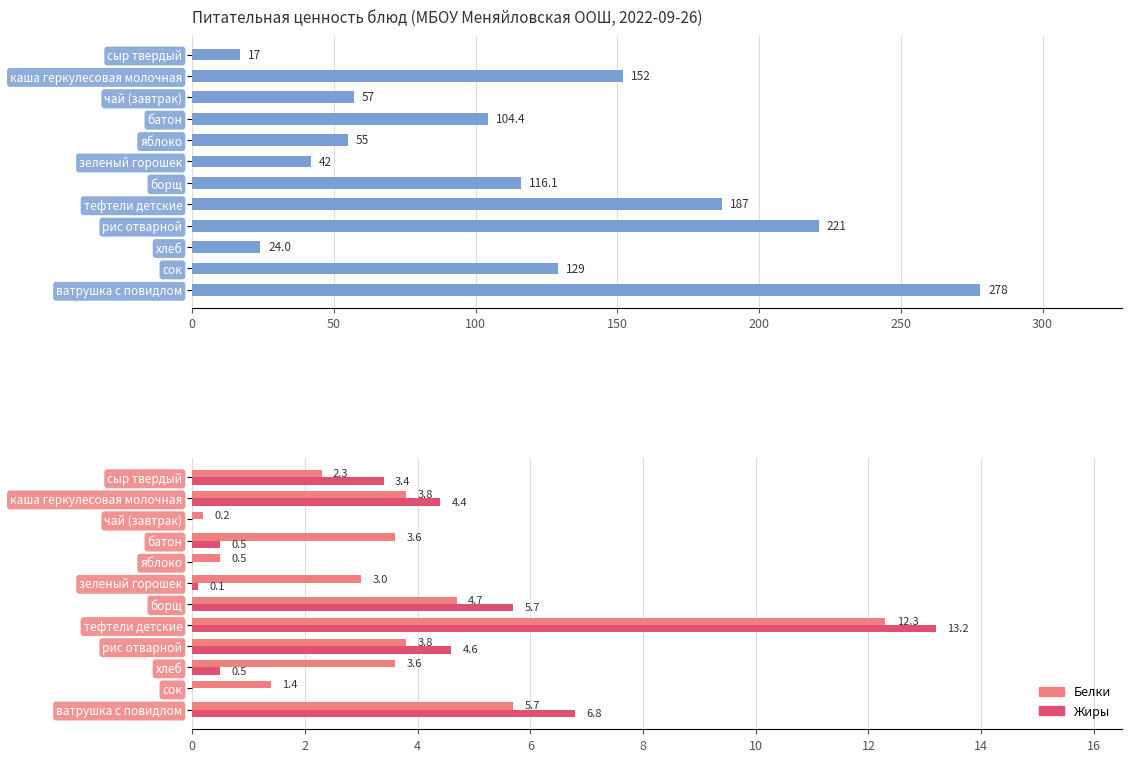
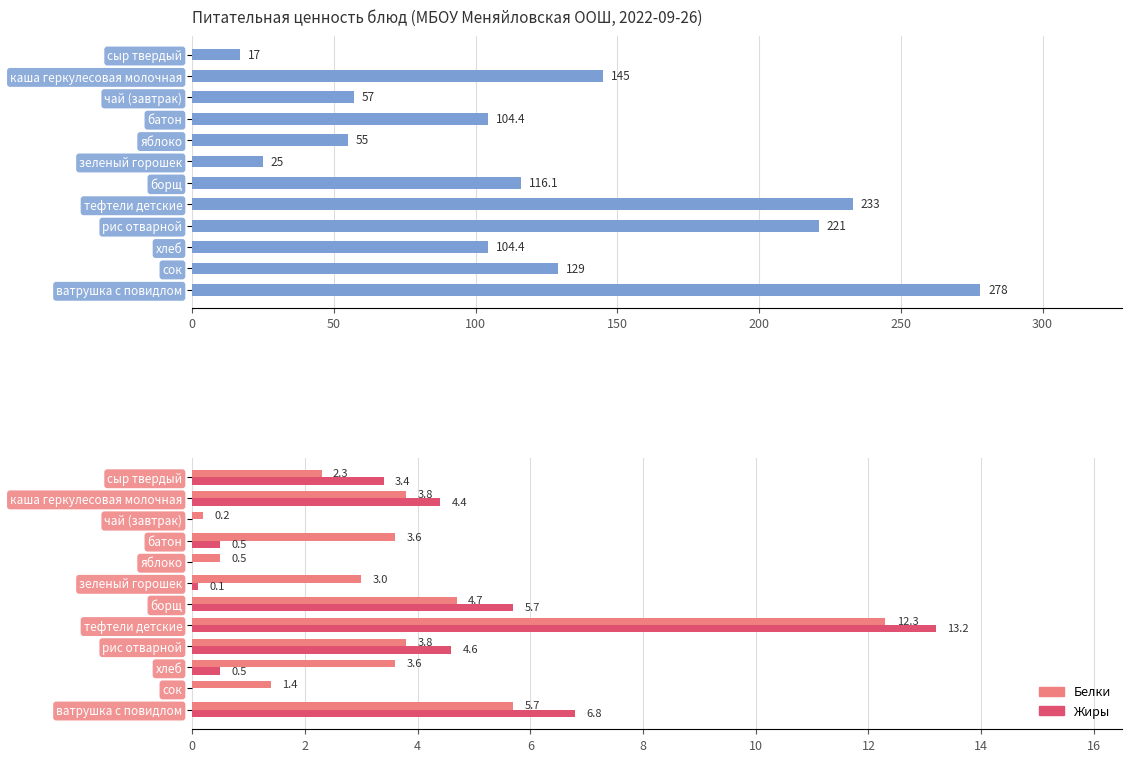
Питательная ценность блюд (МБОУ Меняйловская ООШ, 2022-09-26), каша геркулесовая молочная: 152 -> 145
Питательная ценность блюд (МБОУ Меняйловская ООШ, 2022-09-26), зеленый горошек: 42 -> 25
Питательная ценность блюд (МБОУ Меняйловская ООШ, 2022-09-26), тефтели детские: 187 -> 233
Питательная ценность блюд (МБОУ Меняйловская ООШ, 2022-09-26), хлеб: 24.0 -> 104.4
